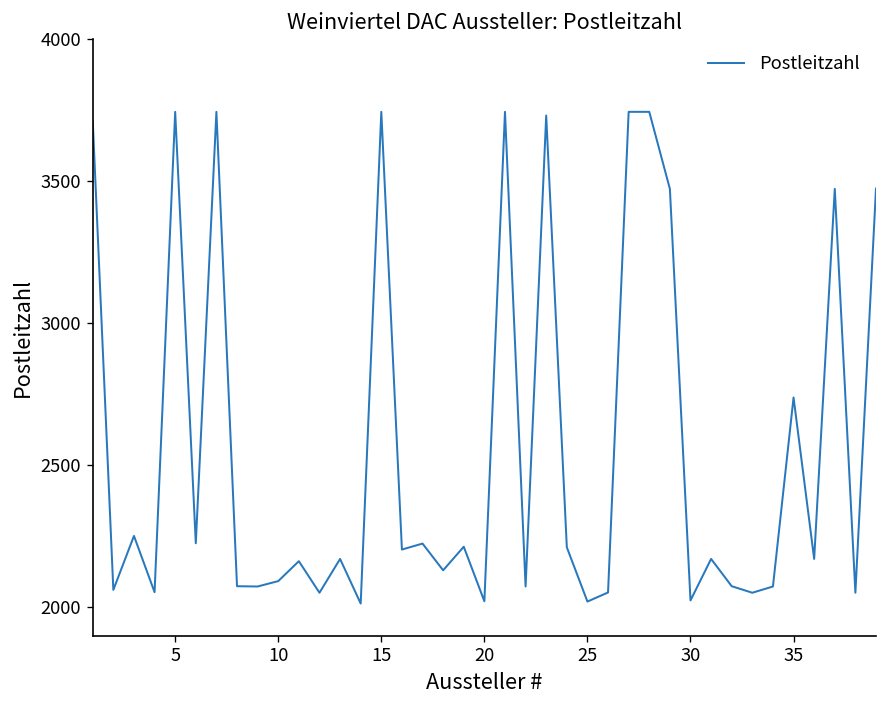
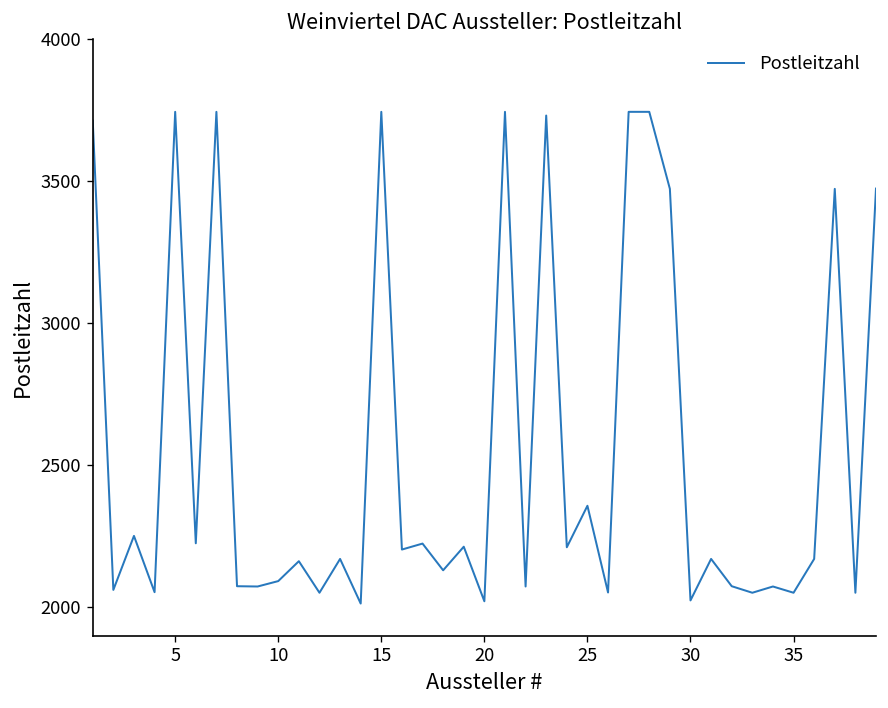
25: 2020 -> 2360
35: 2740 -> 2050
